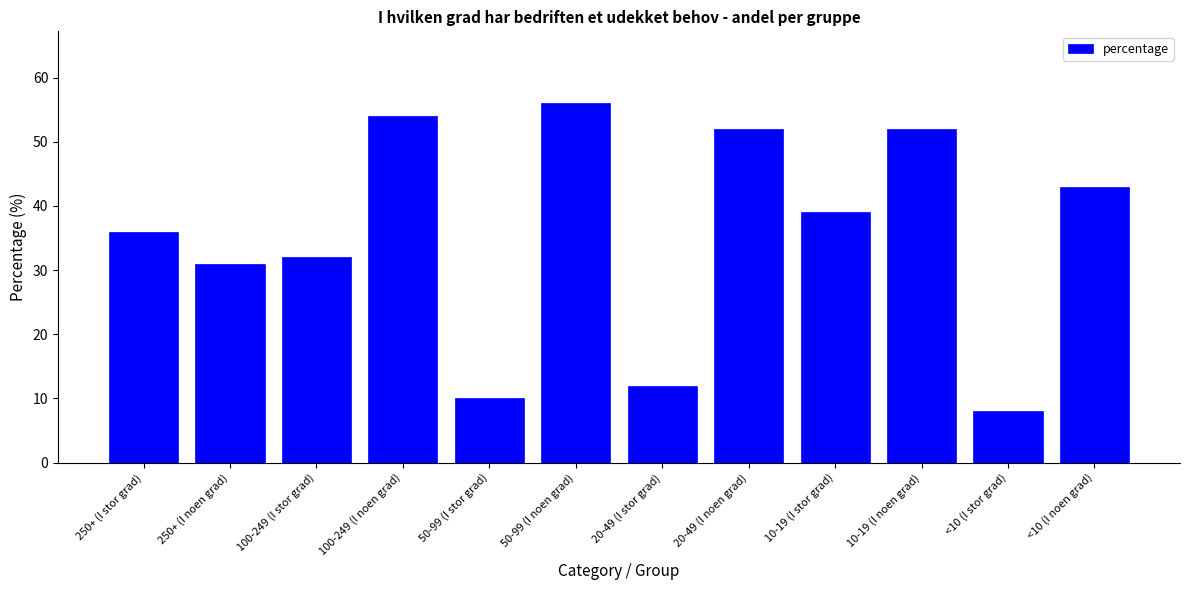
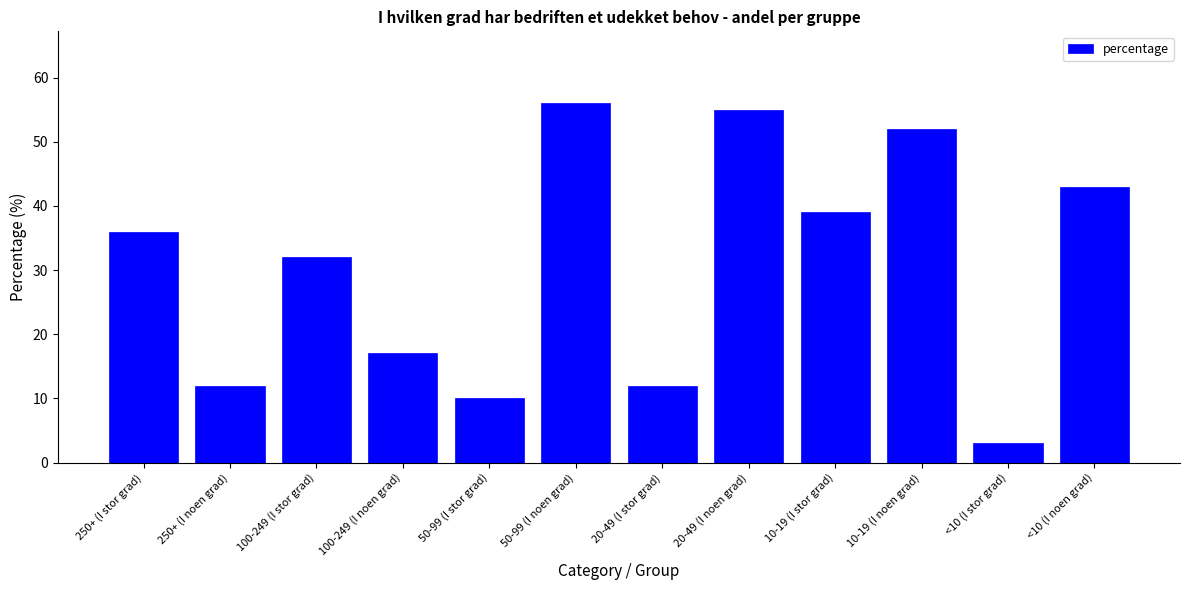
250+ (I noen grad): 31 -> 12
100-249 (I noen grad): 54 -> 17
20-49 (I noen grad): 52 -> 55
<10 (I stor grad): 8 -> 3
